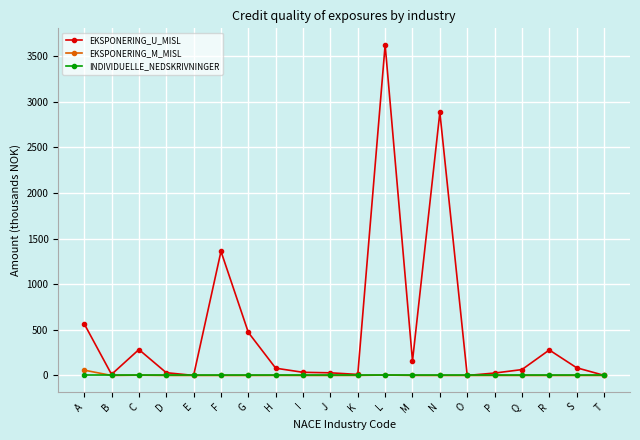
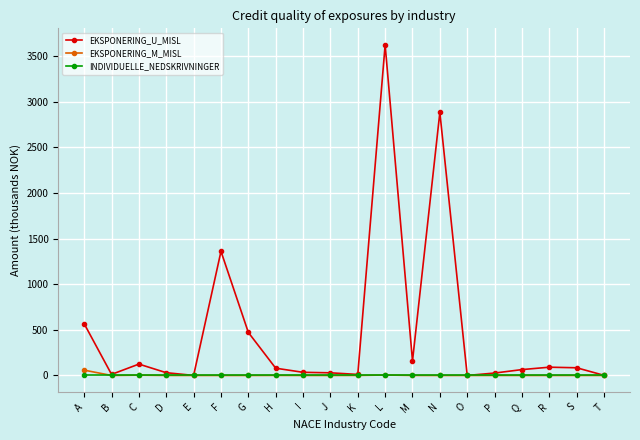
EKSPONERING_U_MISL, C: 300 -> 100
EKSPONERING_U_MISL, R: 300 -> 100
